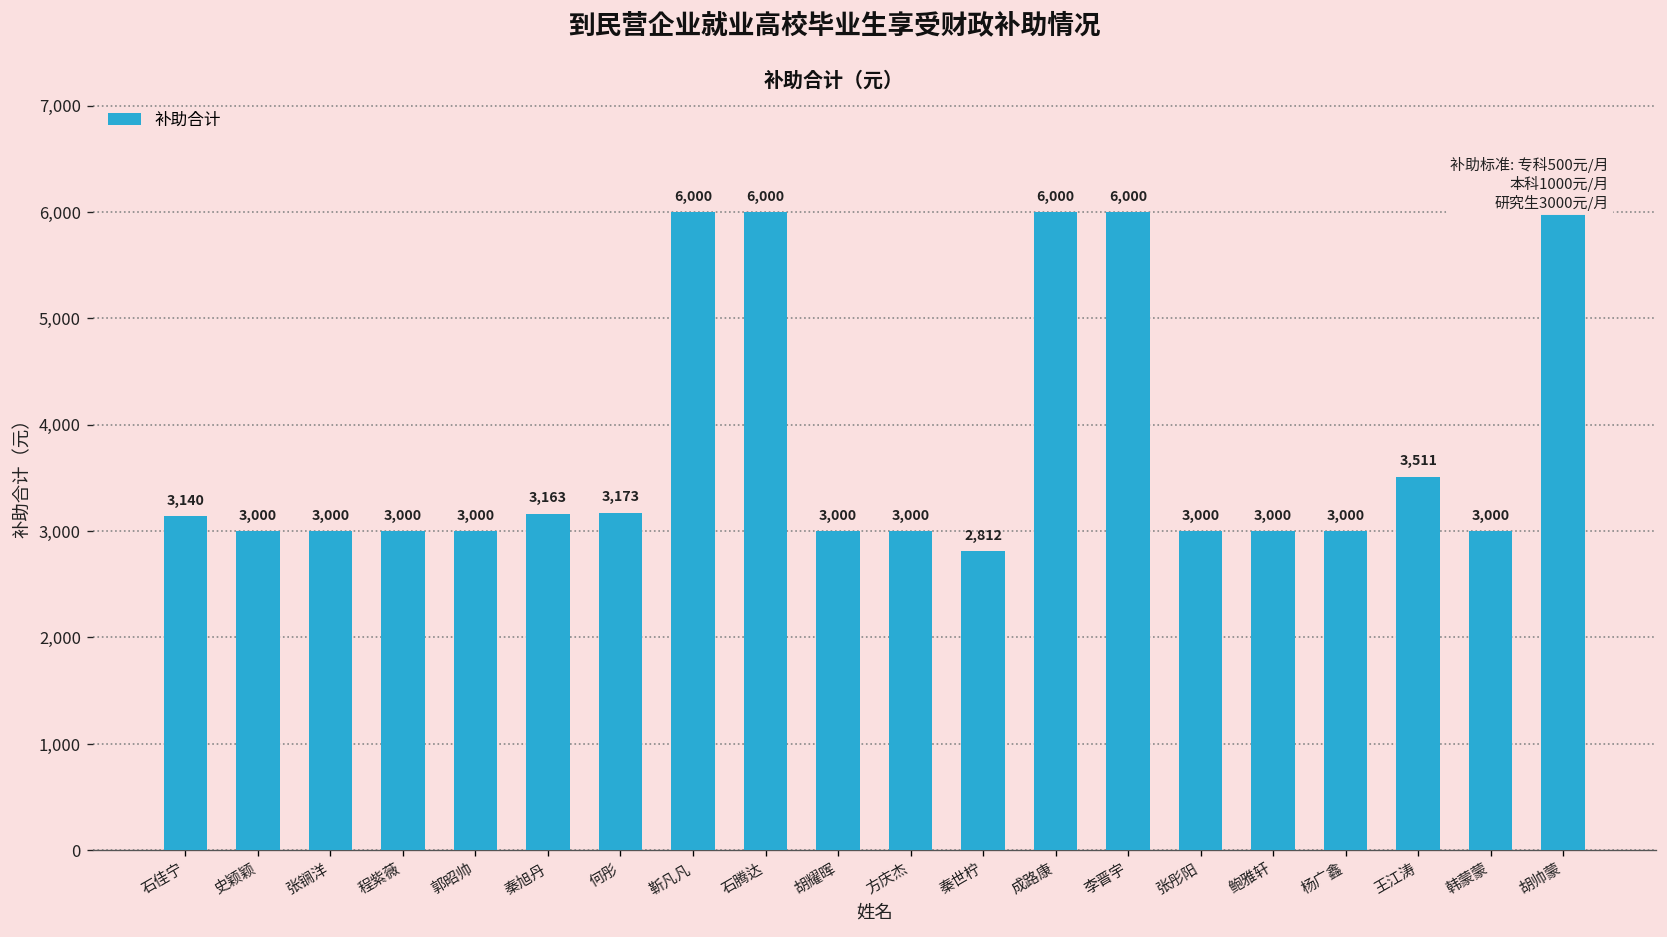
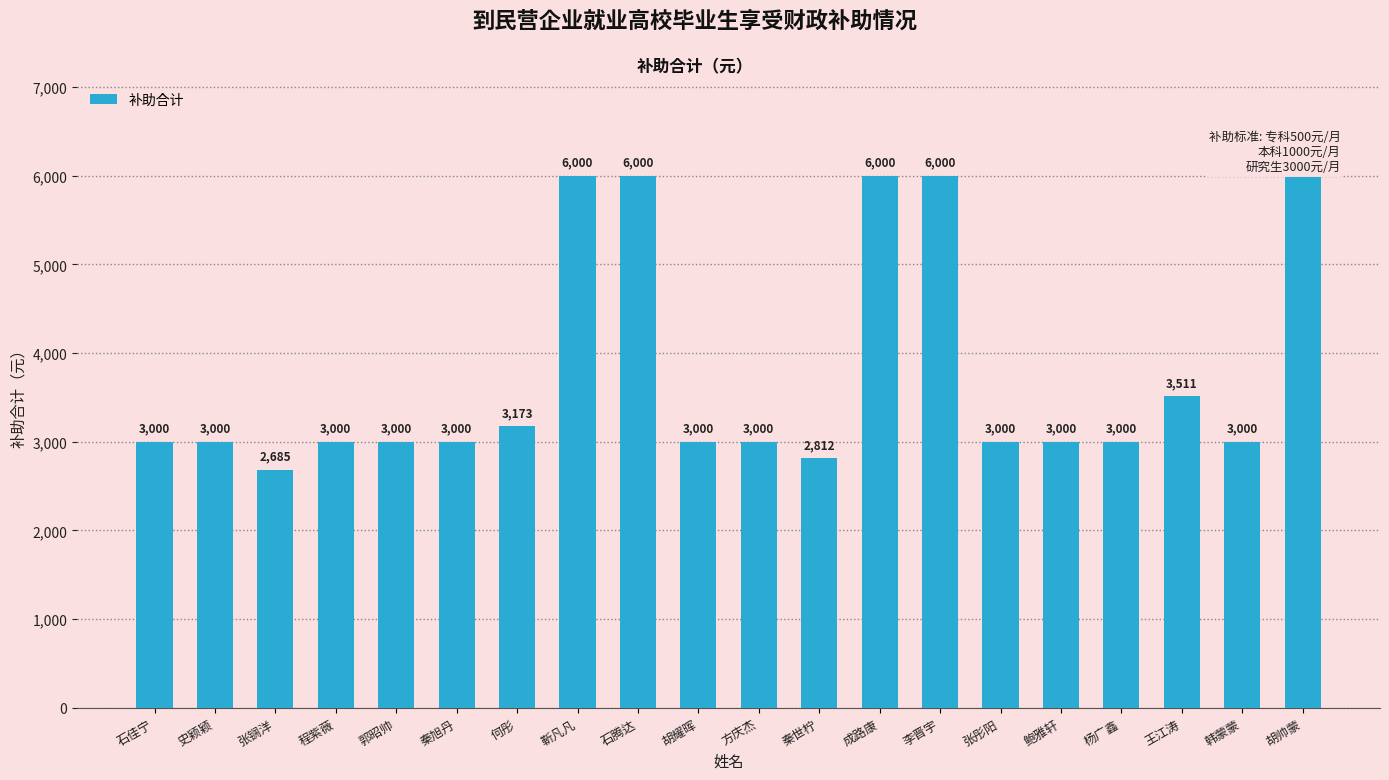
石佳宁: 3,140 -> 3,000
张锎洋: 3,000 -> 2,685
秦旭丹: 3,163 -> 3,000
